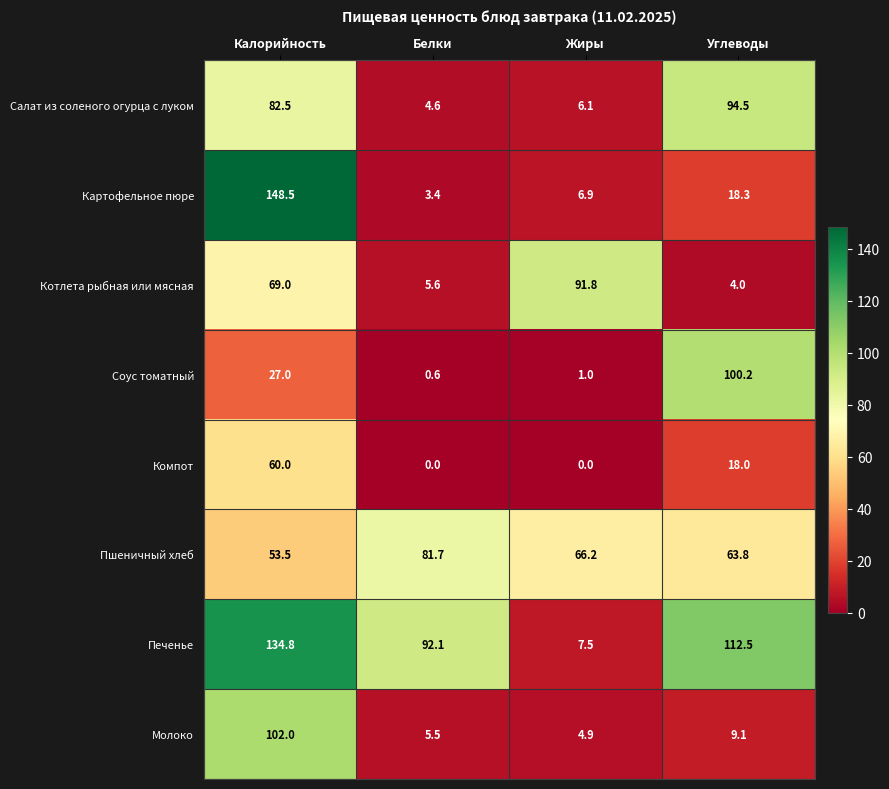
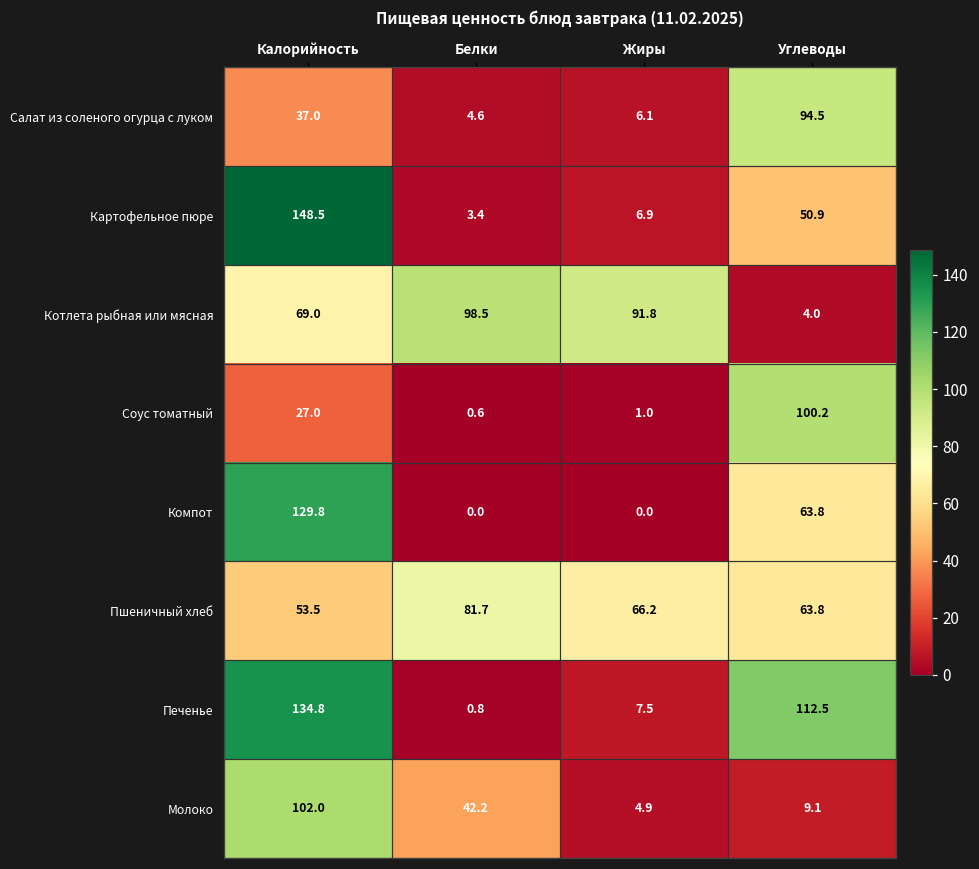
Салат из соленого огурца с луком, Калорийность: 82.5 -> 37.0
Картофельное пюре, Углеводы: 18.3 -> 50.9
Котлета рыбная или мясная, Белки: 5.6 -> 98.5
Компот, Калорийность: 60.0 -> 129.8
Компот, Углеводы: 18.0 -> 63.8
Печенье, Белки: 92.1 -> 0.8
Молоко, Белки: 5.5 -> 42.2
